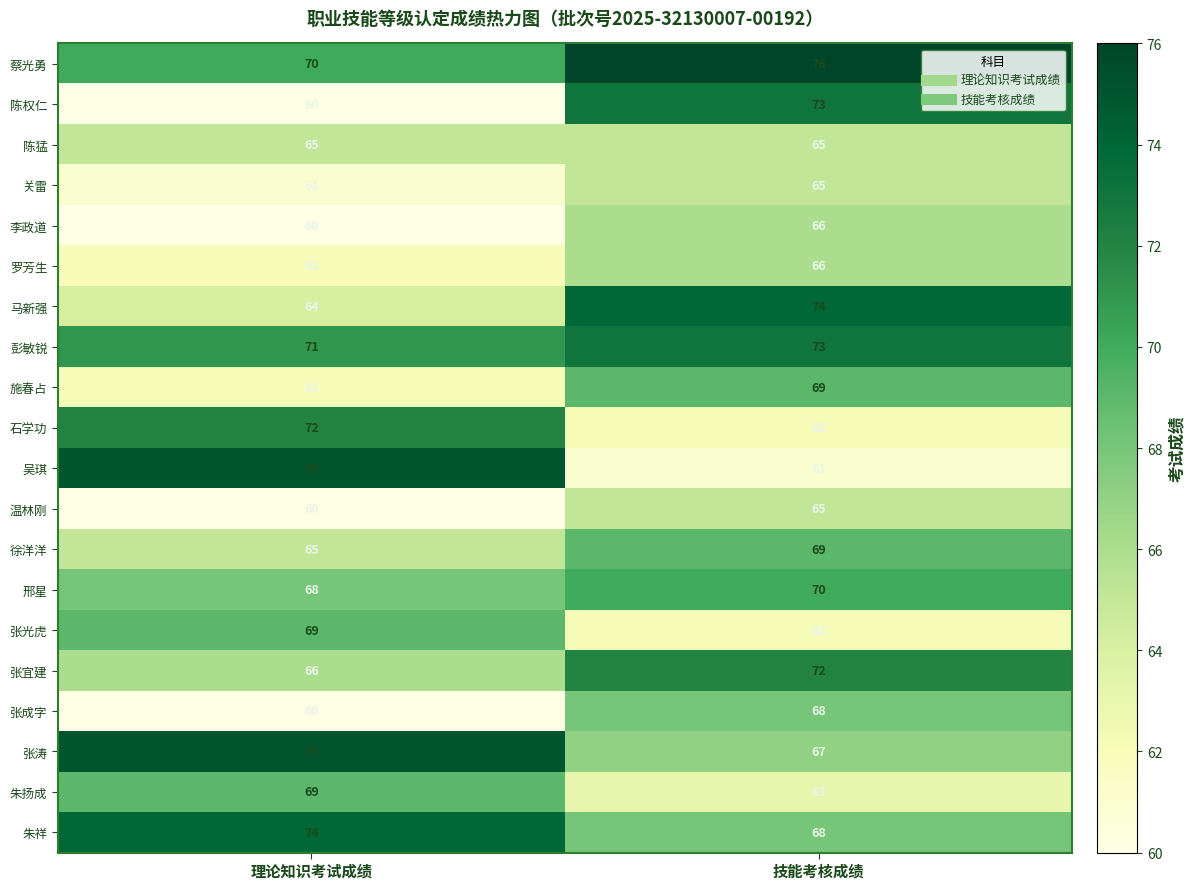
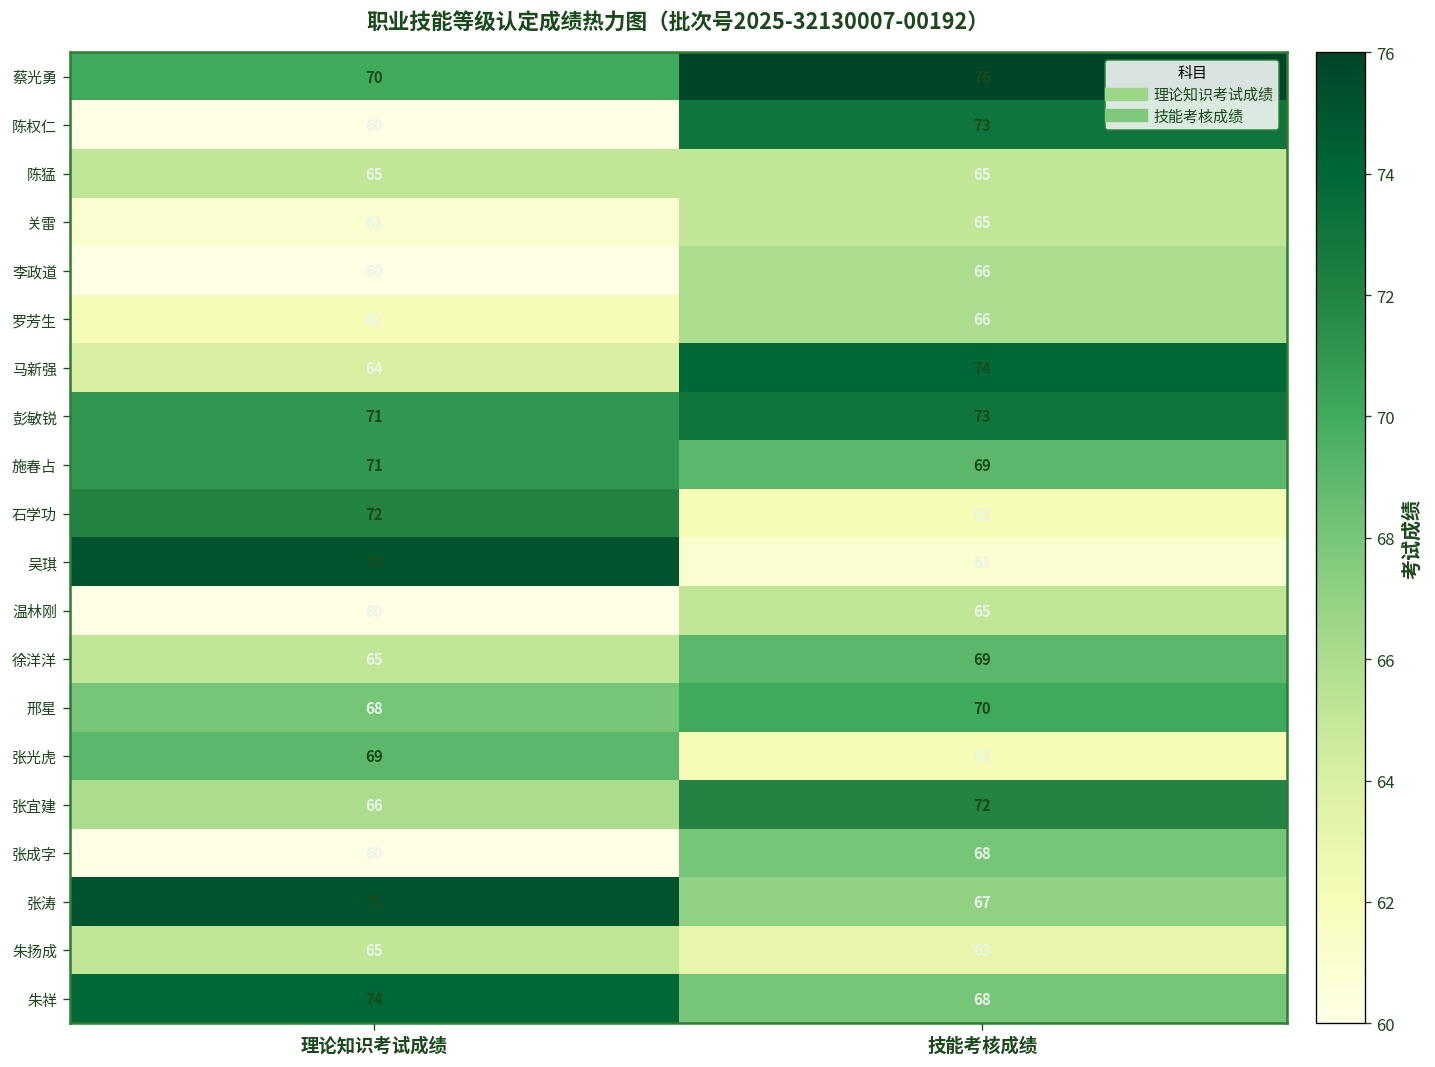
施春占, 理论知识考试成绩: 62 -> 71
朱扬成, 理论知识考试成绩: 69 -> 65
